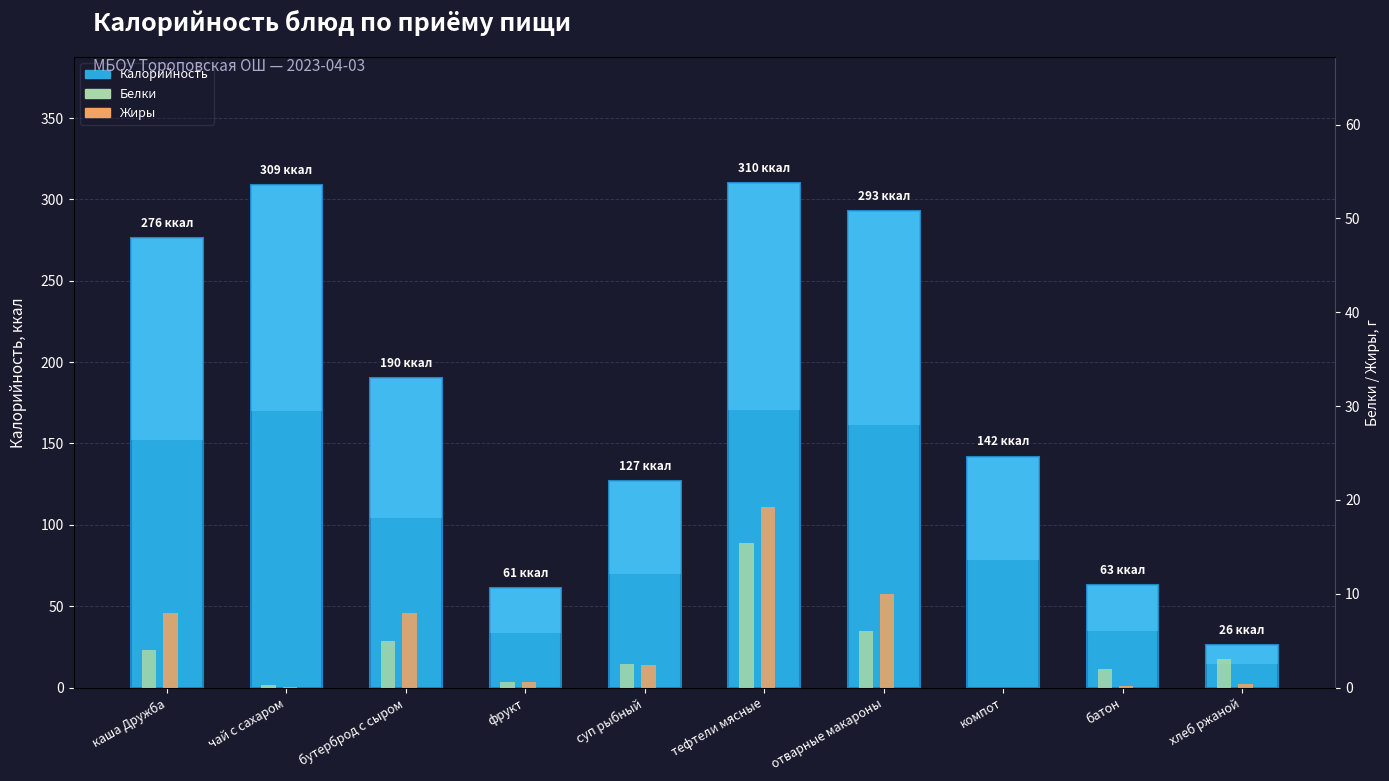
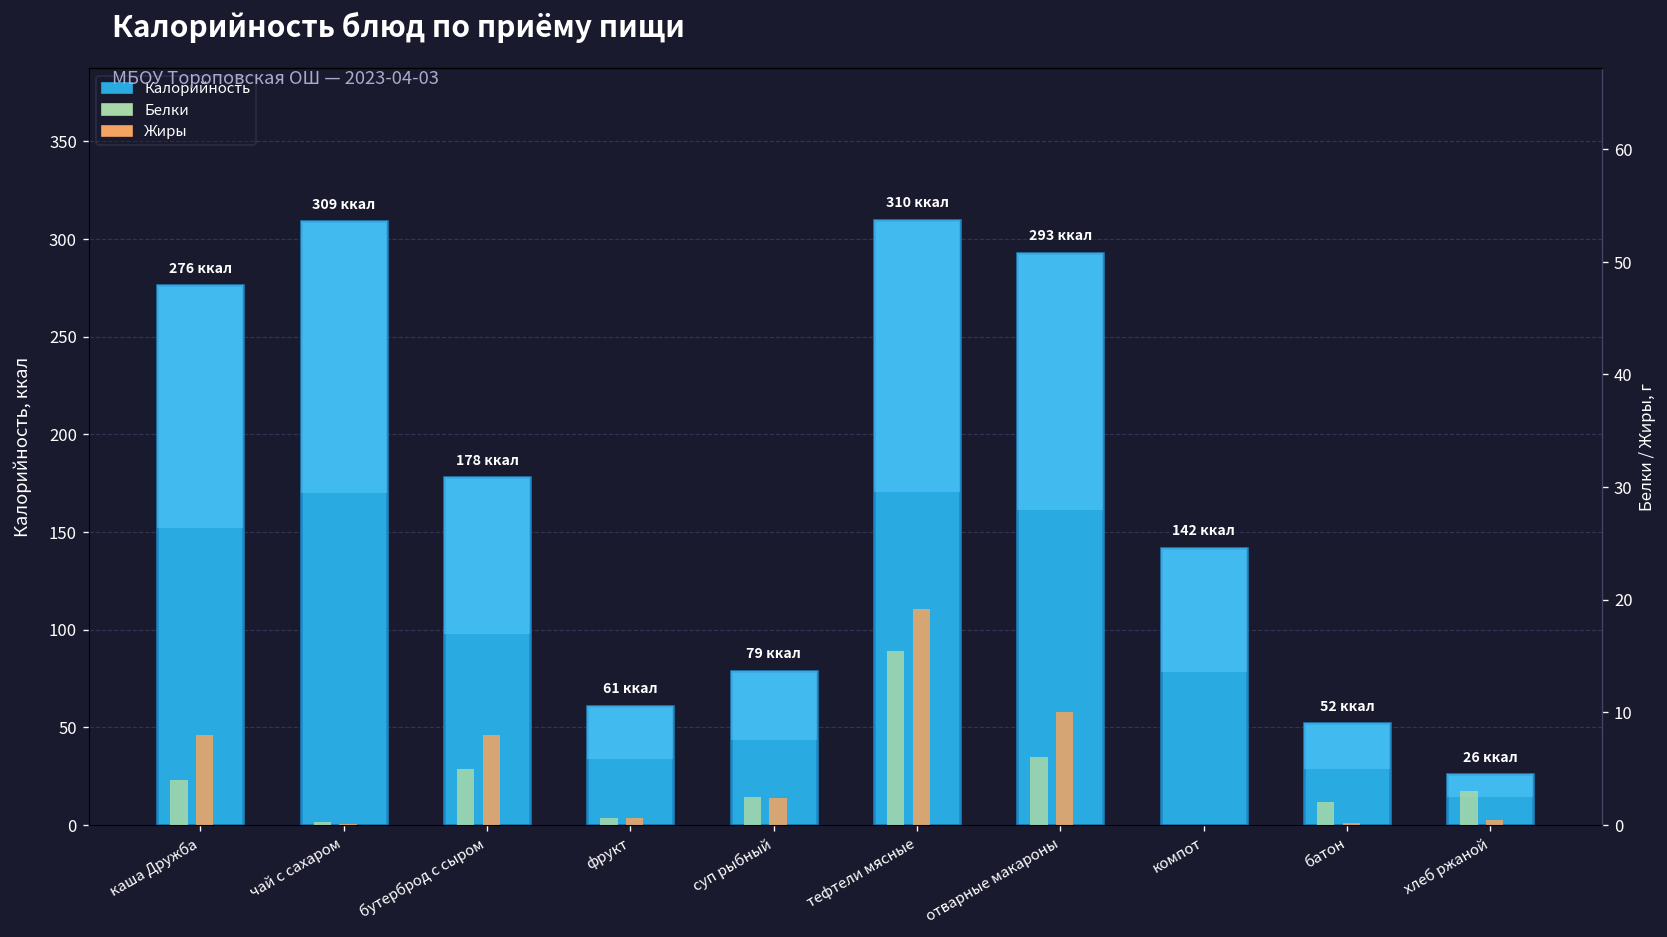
Калорийность, бутерброд с сыром: 190 -> 178
Калорийность, суп рыбный: 127 -> 79
Калорийность, батон: 63 -> 52
